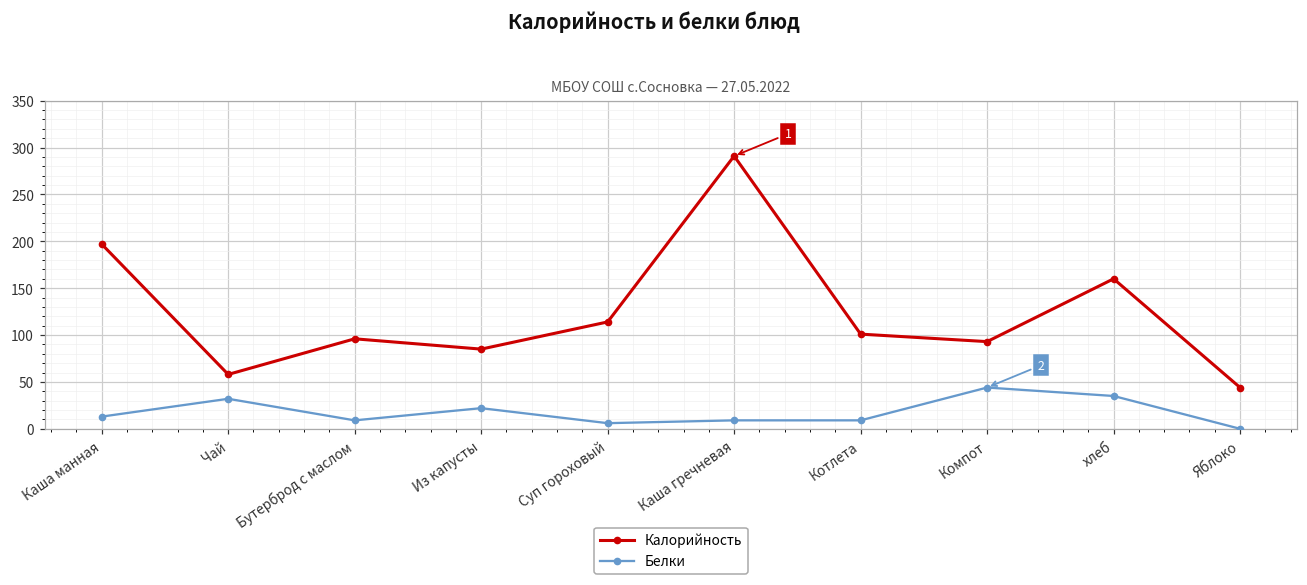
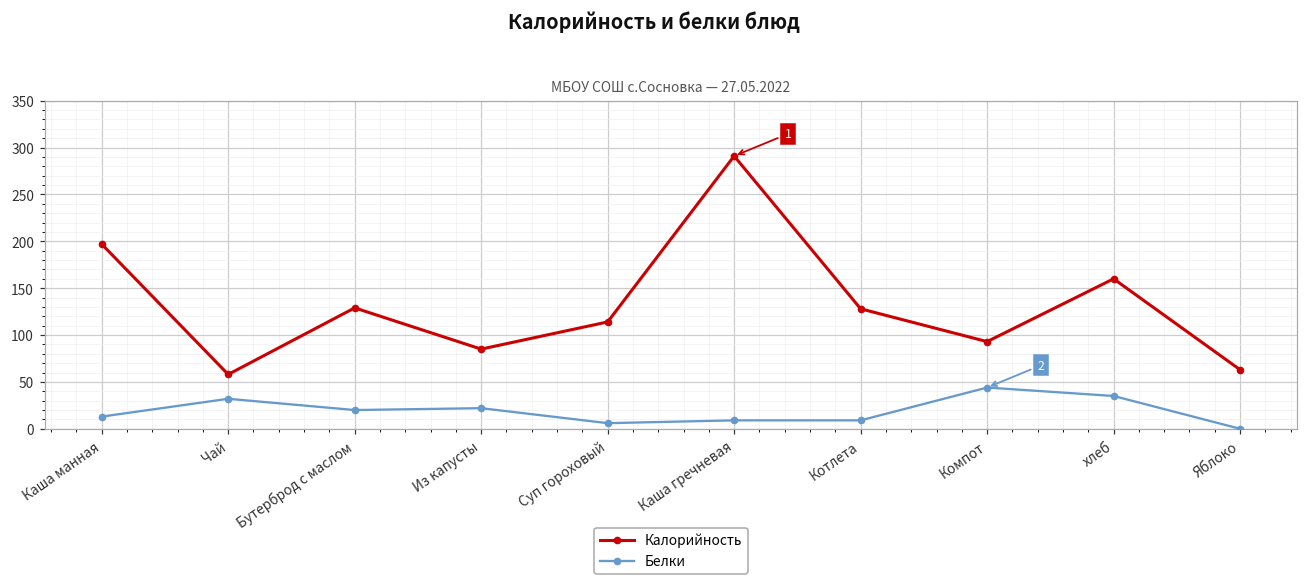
Калорийность, Бутерброд с маслом: 100 -> 130
Белки, Бутерброд с маслом: 10 -> 20
Калорийность, Котлета: 100 -> 130
Калорийность, Яблоко: 40 -> 60
